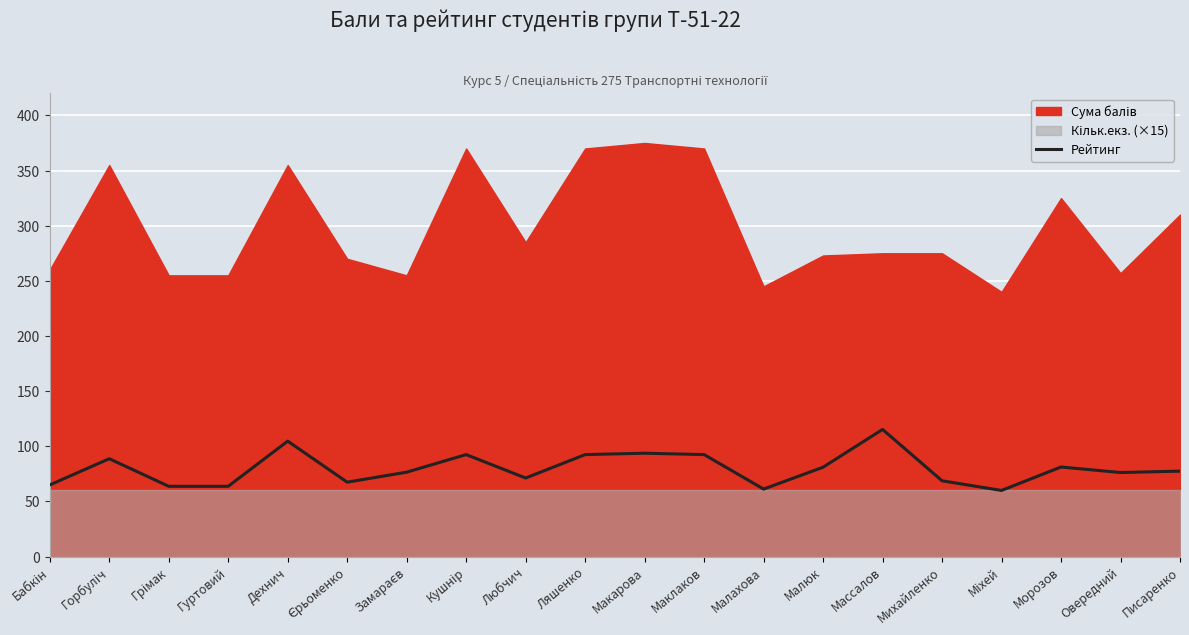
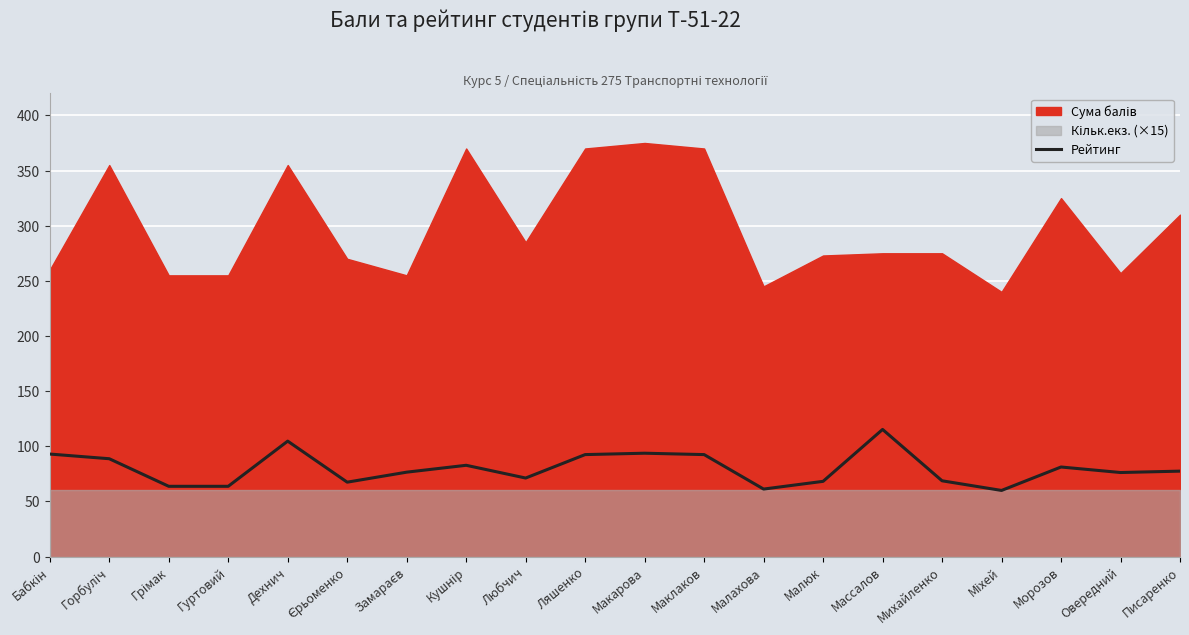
Рейтинг, Бабкін: 65 -> 93
Рейтинг, Кушнір: 93 -> 83
Рейтинг, Малюк: 81 -> 68
